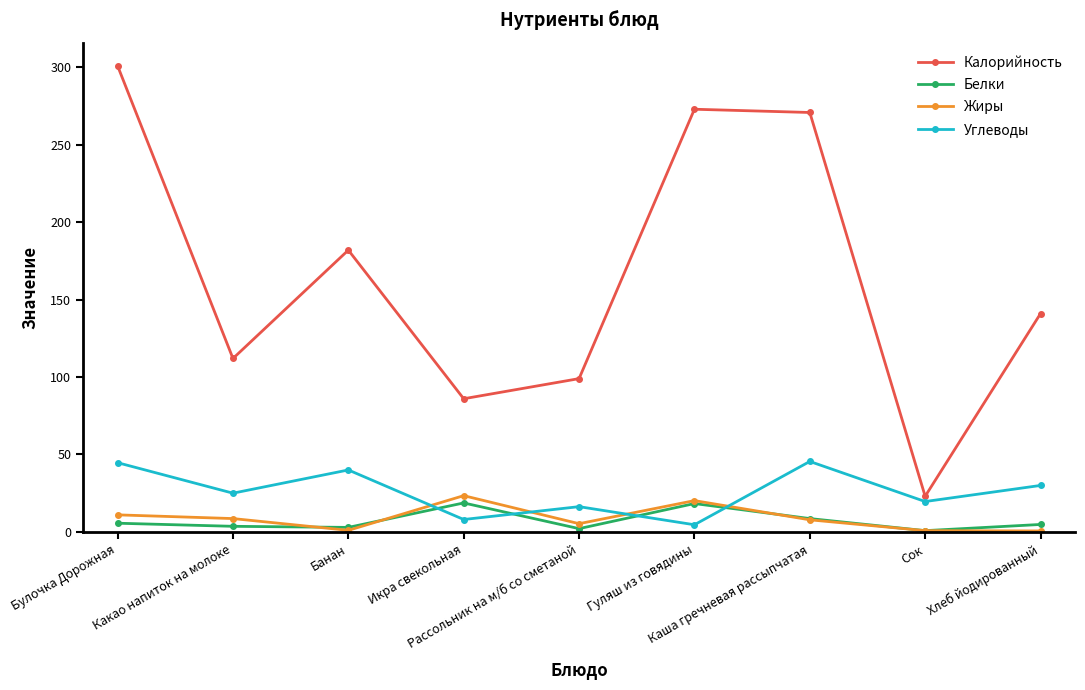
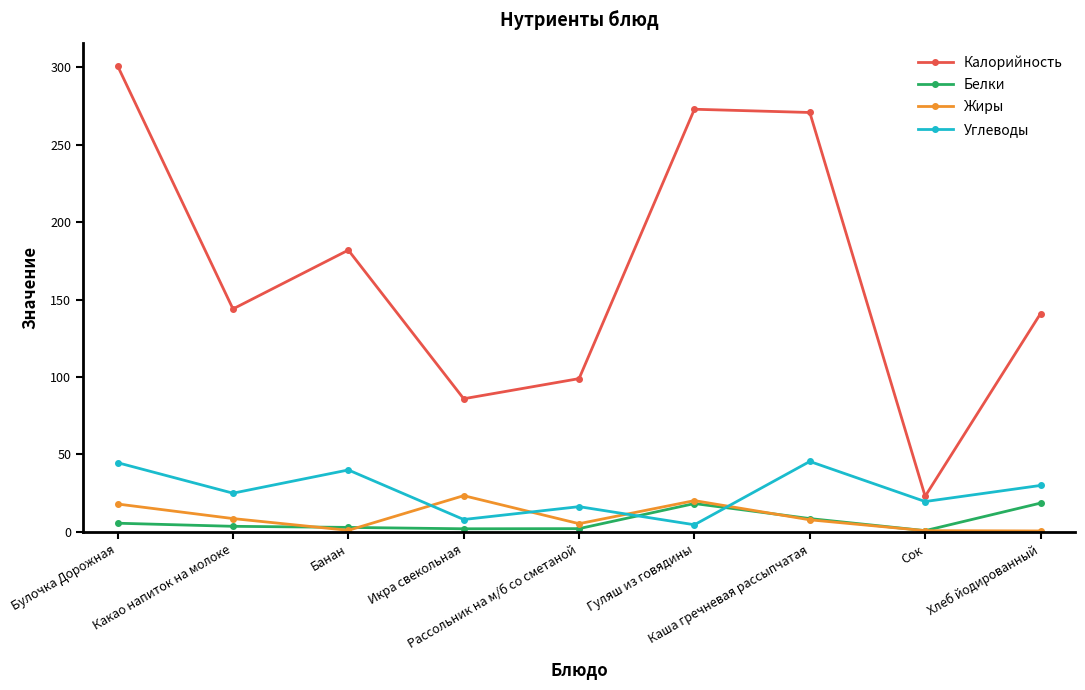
Жиры, Булочка Дорожная: 11 -> 18
Калорийность, Какао напиток на молоке: 112 -> 144
Белки, Икра свекольная: 19 -> 2
Белки, Хлеб йодированный: 5 -> 19
